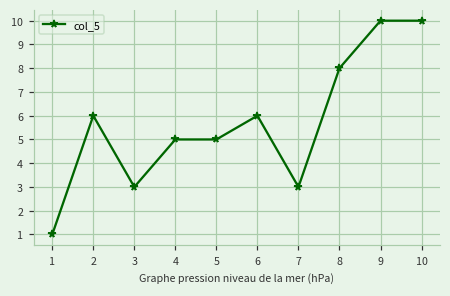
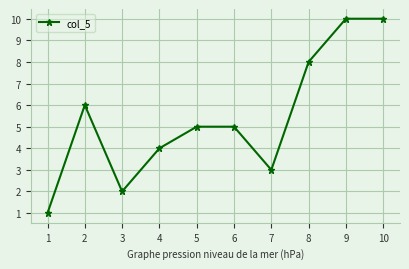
3: 3 -> 2
4: 5 -> 4
6: 6 -> 5
